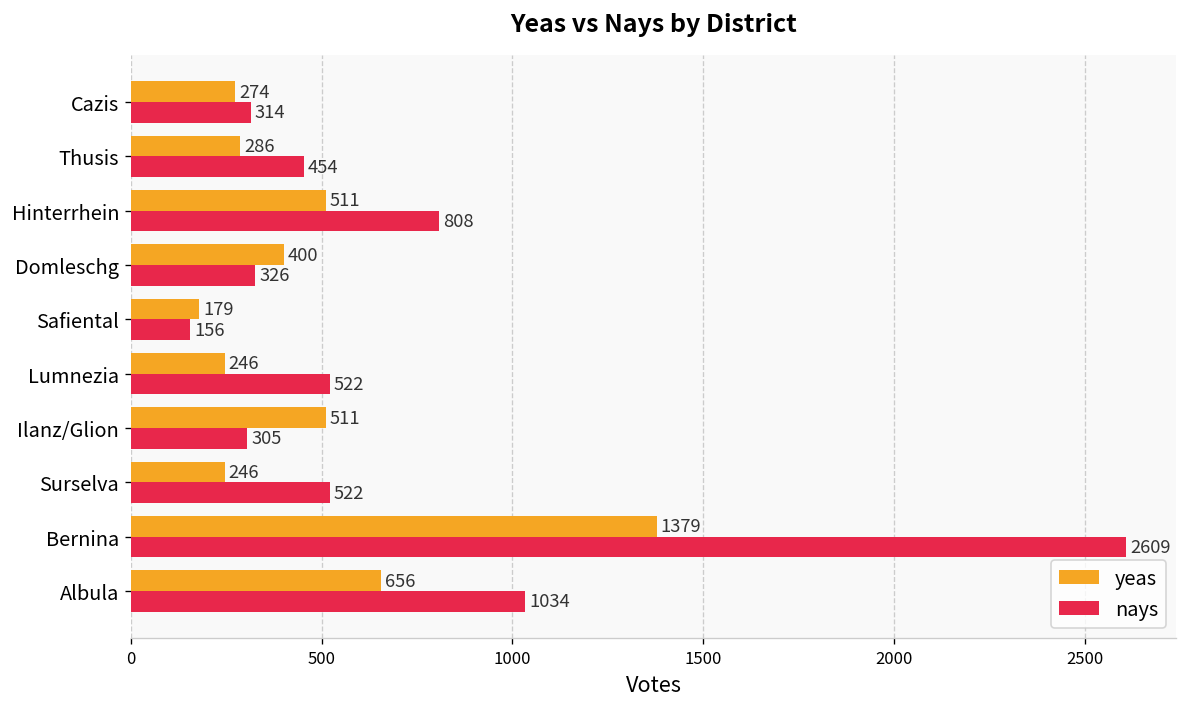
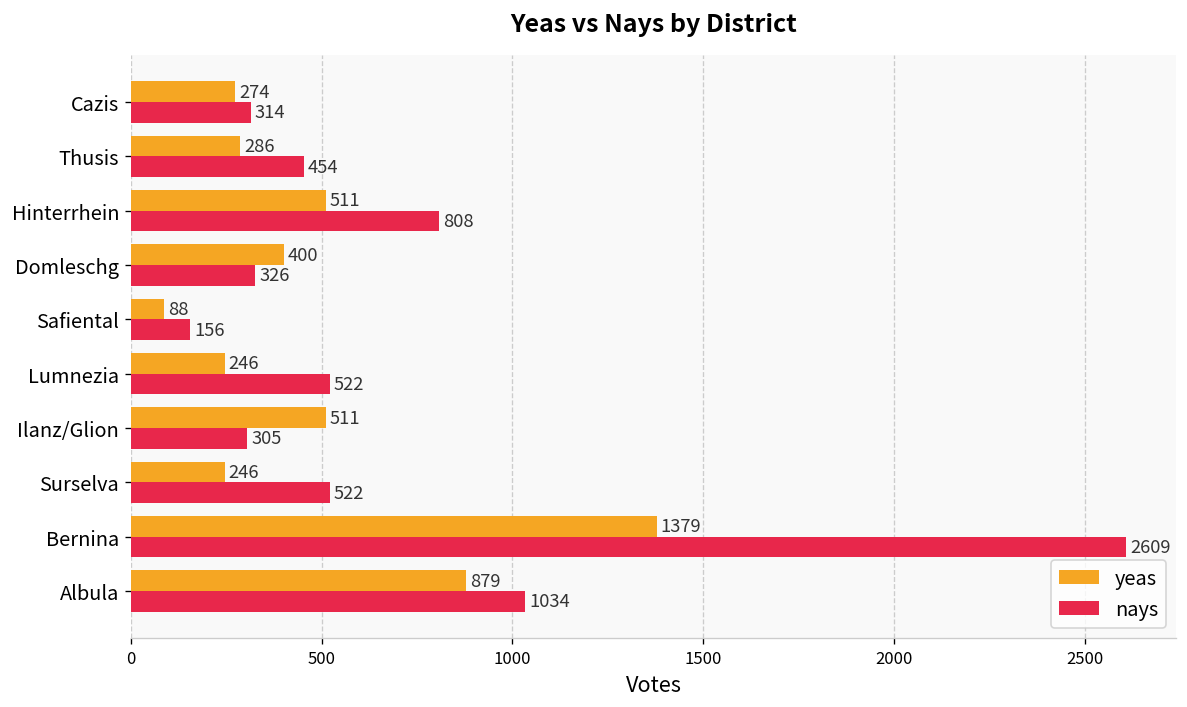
yeas, Safiental: 179 -> 88
yeas, Albula: 656 -> 879
